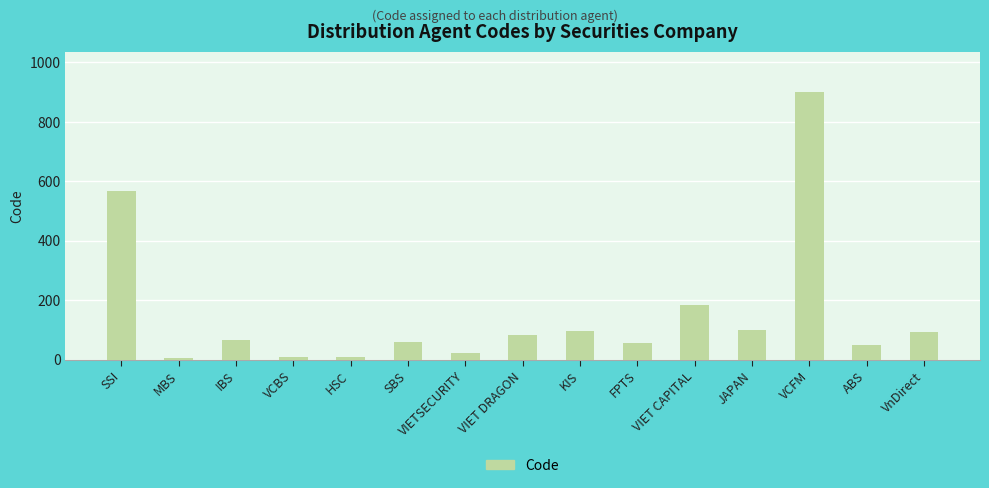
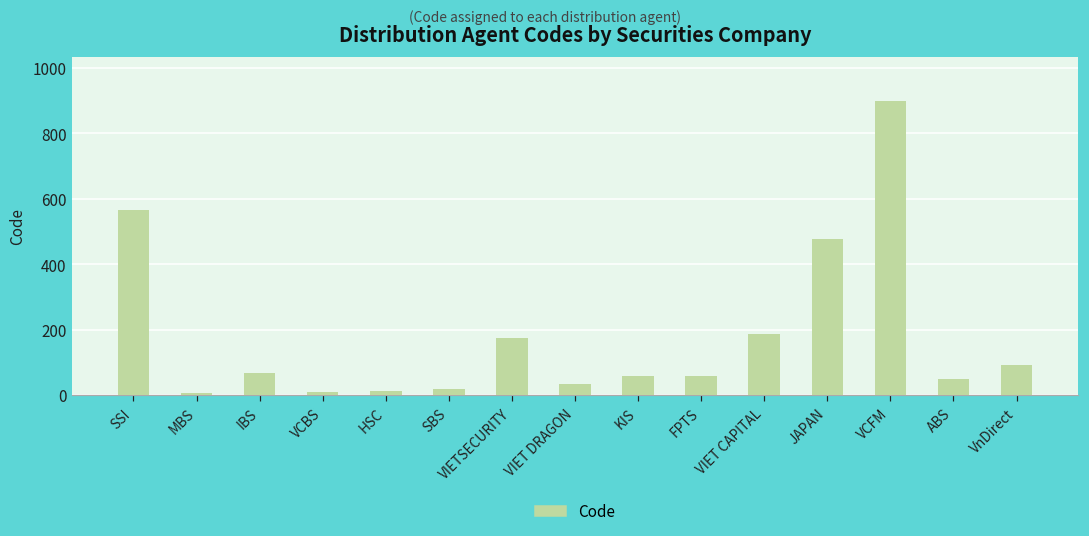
SBS: 60 -> 20
VIETSECURITY: 20 -> 170
VIET DRAGON: 80 -> 30
KIS: 100 -> 60
JAPAN: 100 -> 480
